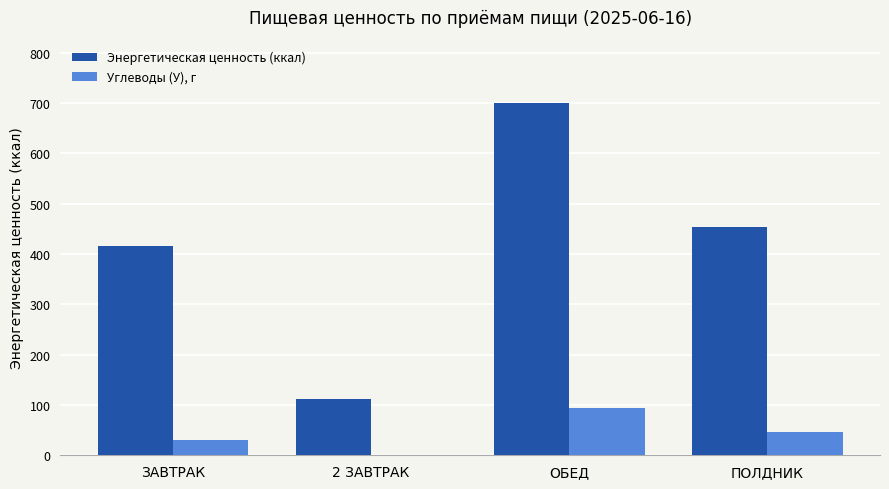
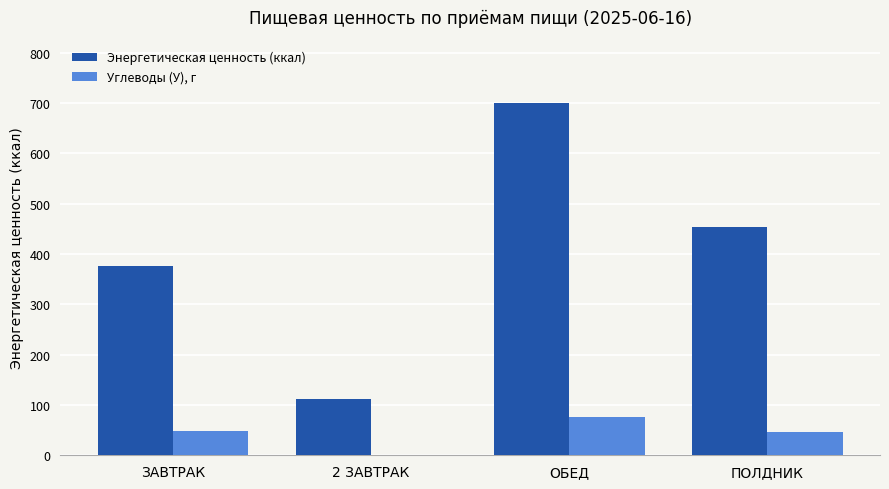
Энергетическая ценность (ккал), ЗАВТРАК: 420 -> 370
Углеводы (У), г, ЗАВТРАК: 30 -> 50
Углеводы (У), г, ОБЕД: 90 -> 80
